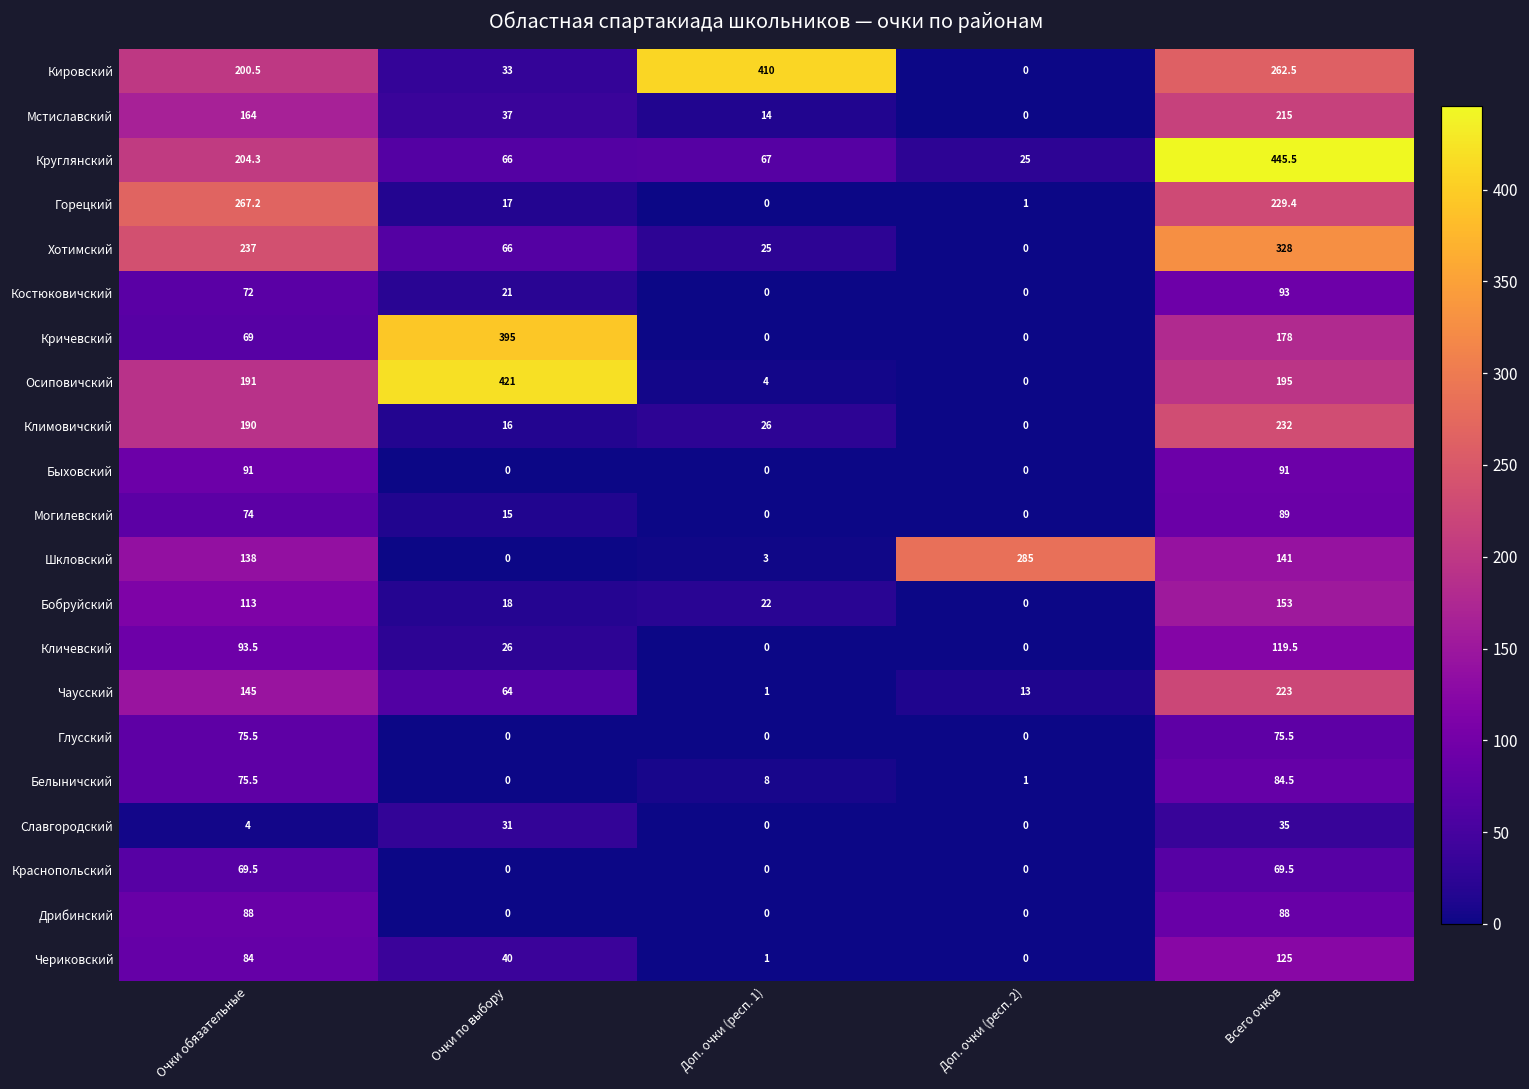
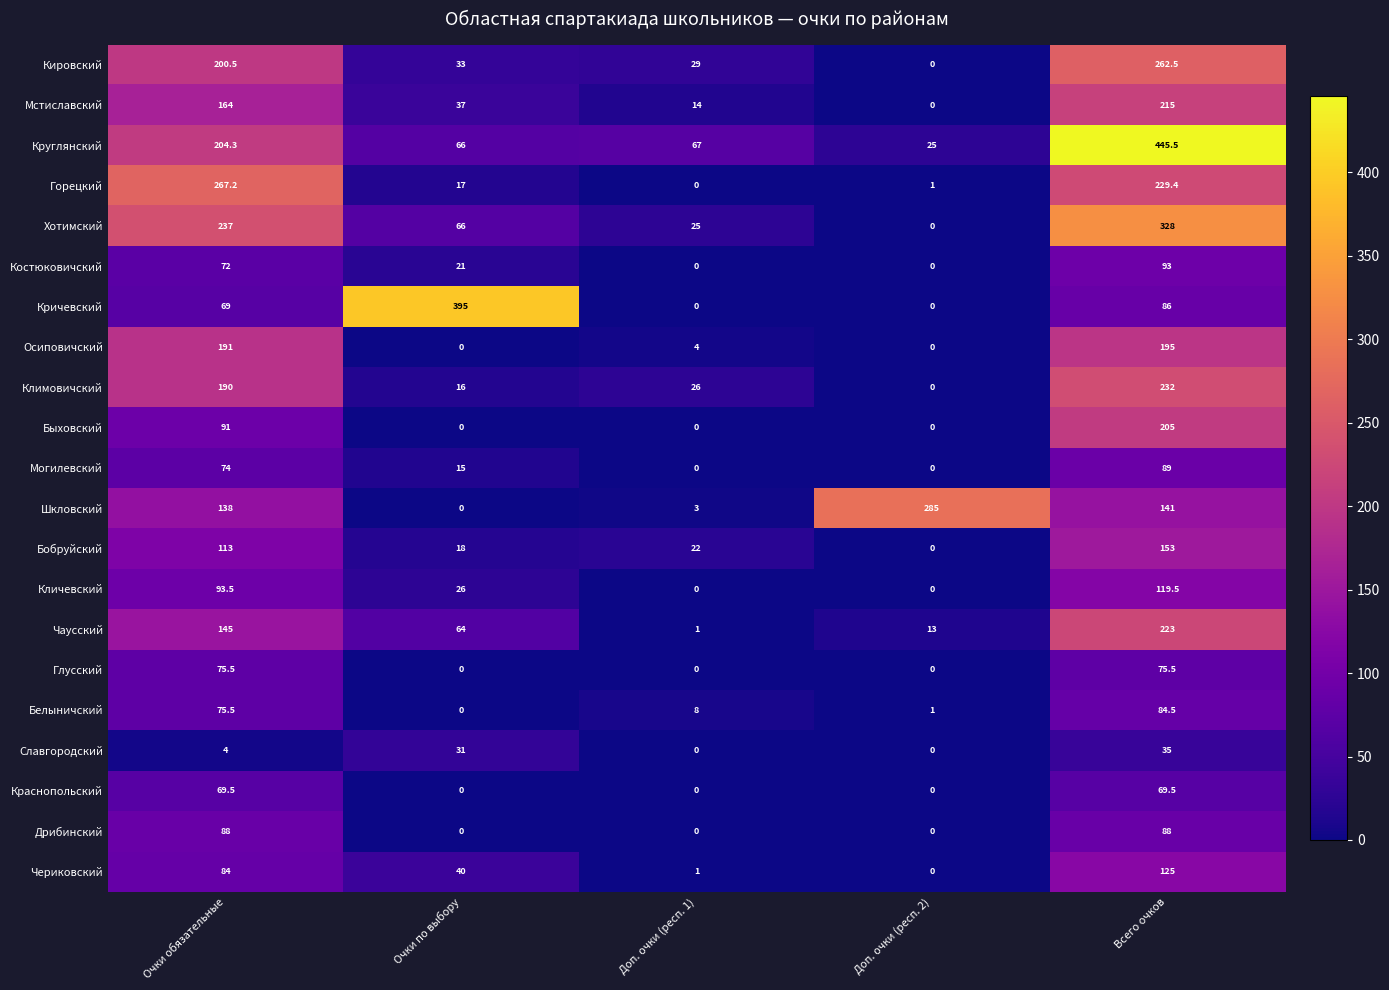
Кировский, Доп. очки (респ. 1): 410 -> 29
Кричевский, Всего очков: 178 -> 86
Осиповичский, Очки по выбору: 421 -> 0
Быховский, Всего очков: 91 -> 205
